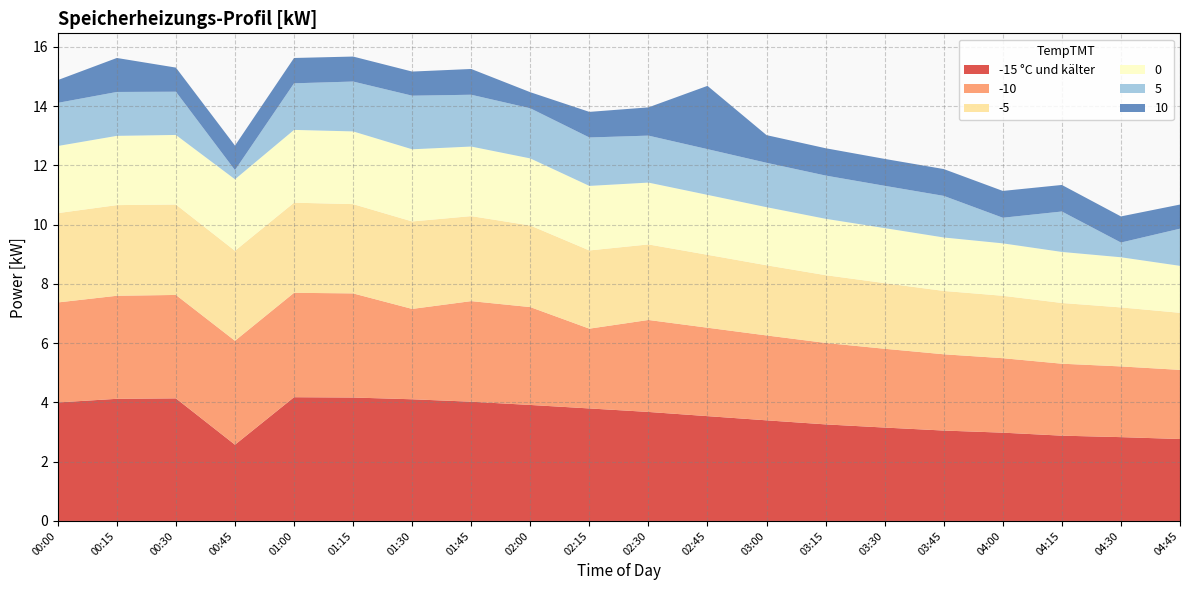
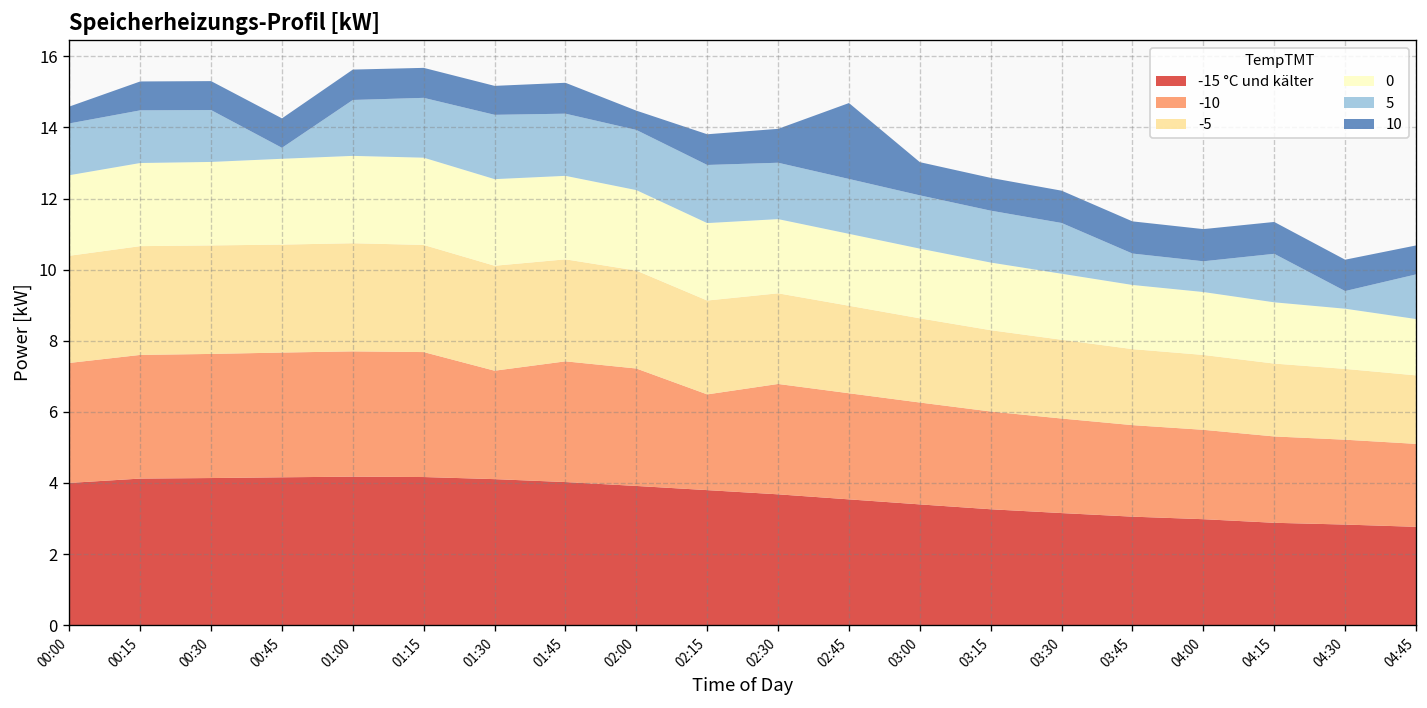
10, 00:00: 0.8 -> 0.5
10, 00:15: 1.1 -> 0.8
-15 °C und kälter, 00:45: 2.6 -> 4.2
5, 03:45: 1.4 -> 0.9
